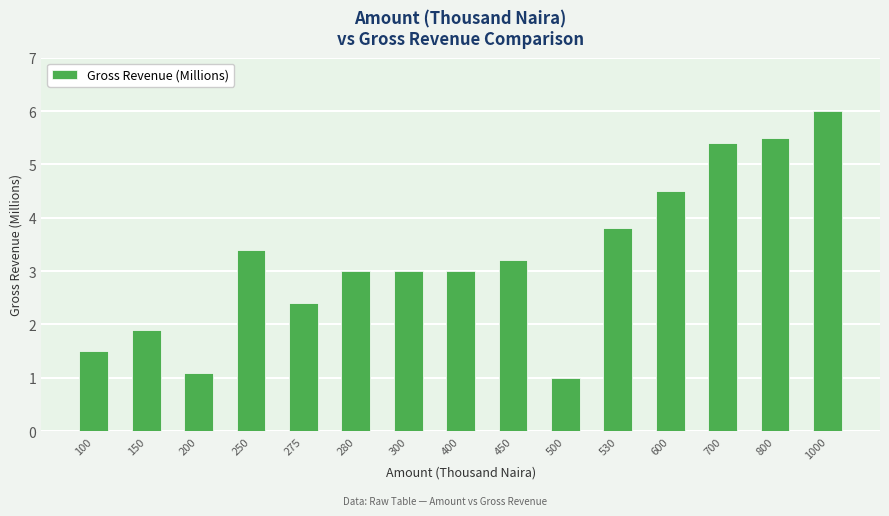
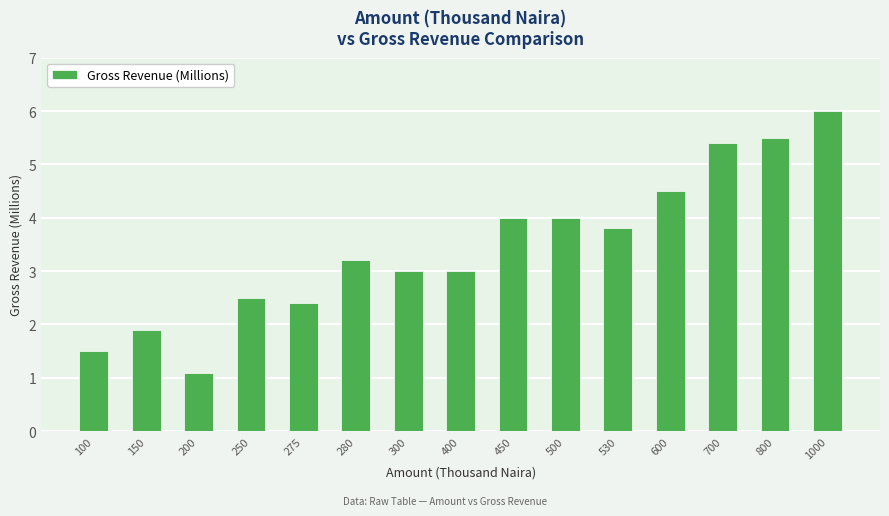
250: 3.4 -> 2.5
280: 3.0 -> 3.2
450: 3.2 -> 4.0
500: 1 -> 4
